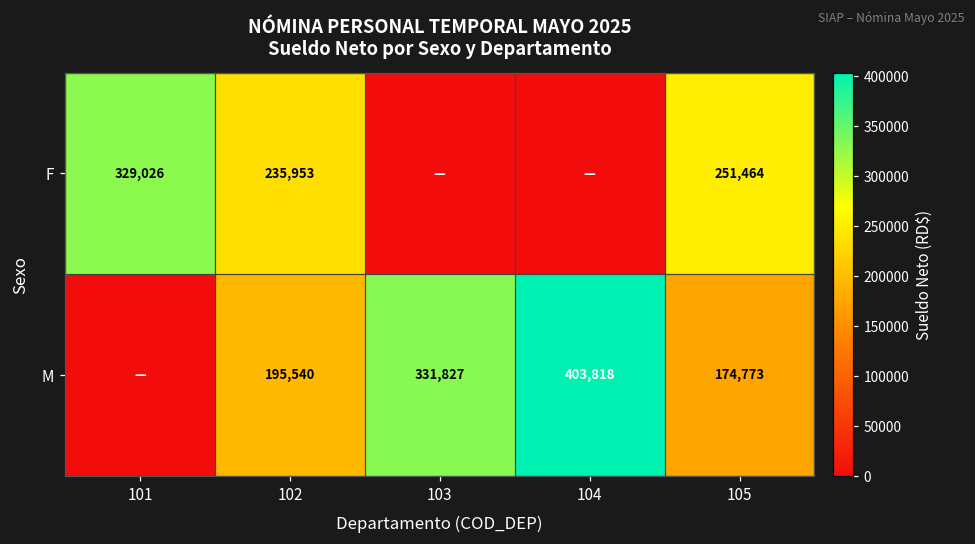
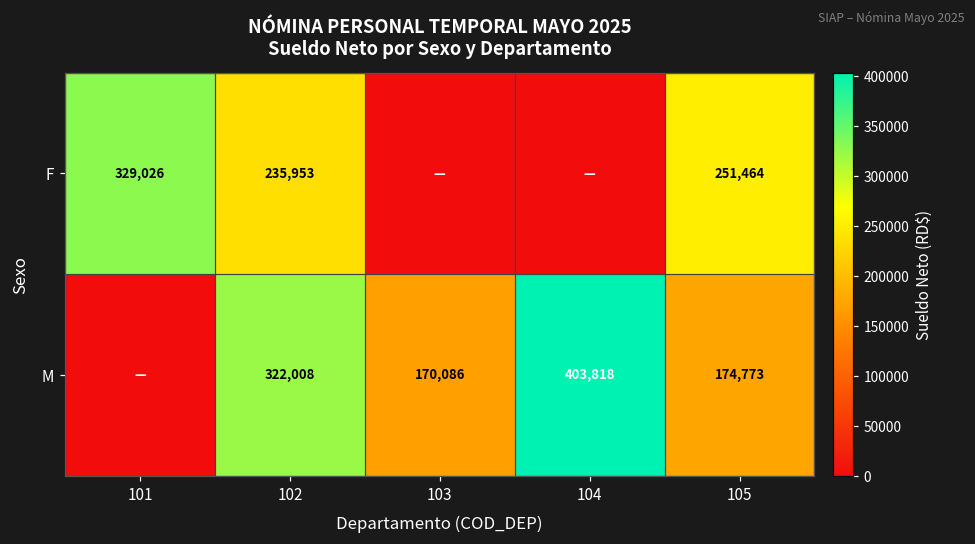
M, 102: 195,540 -> 322,008
M, 103: 331,827 -> 170,086
